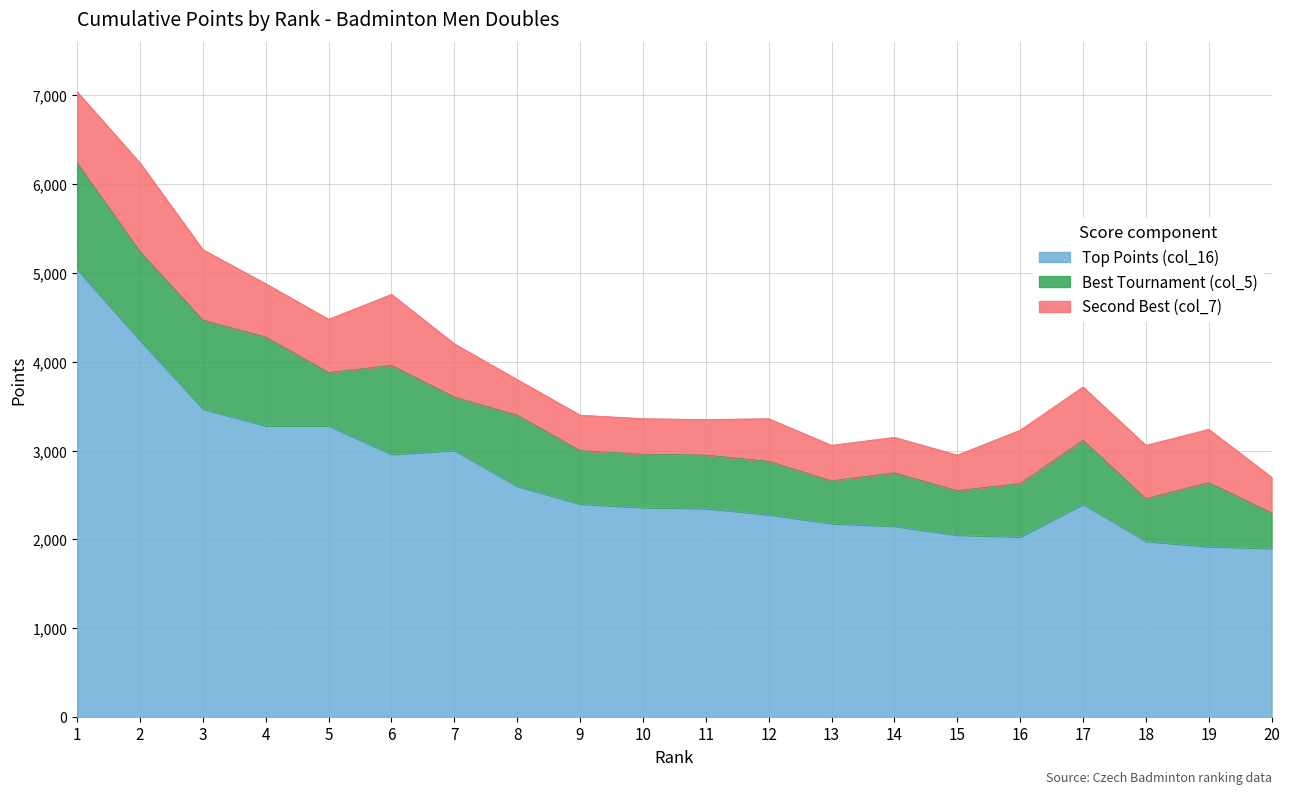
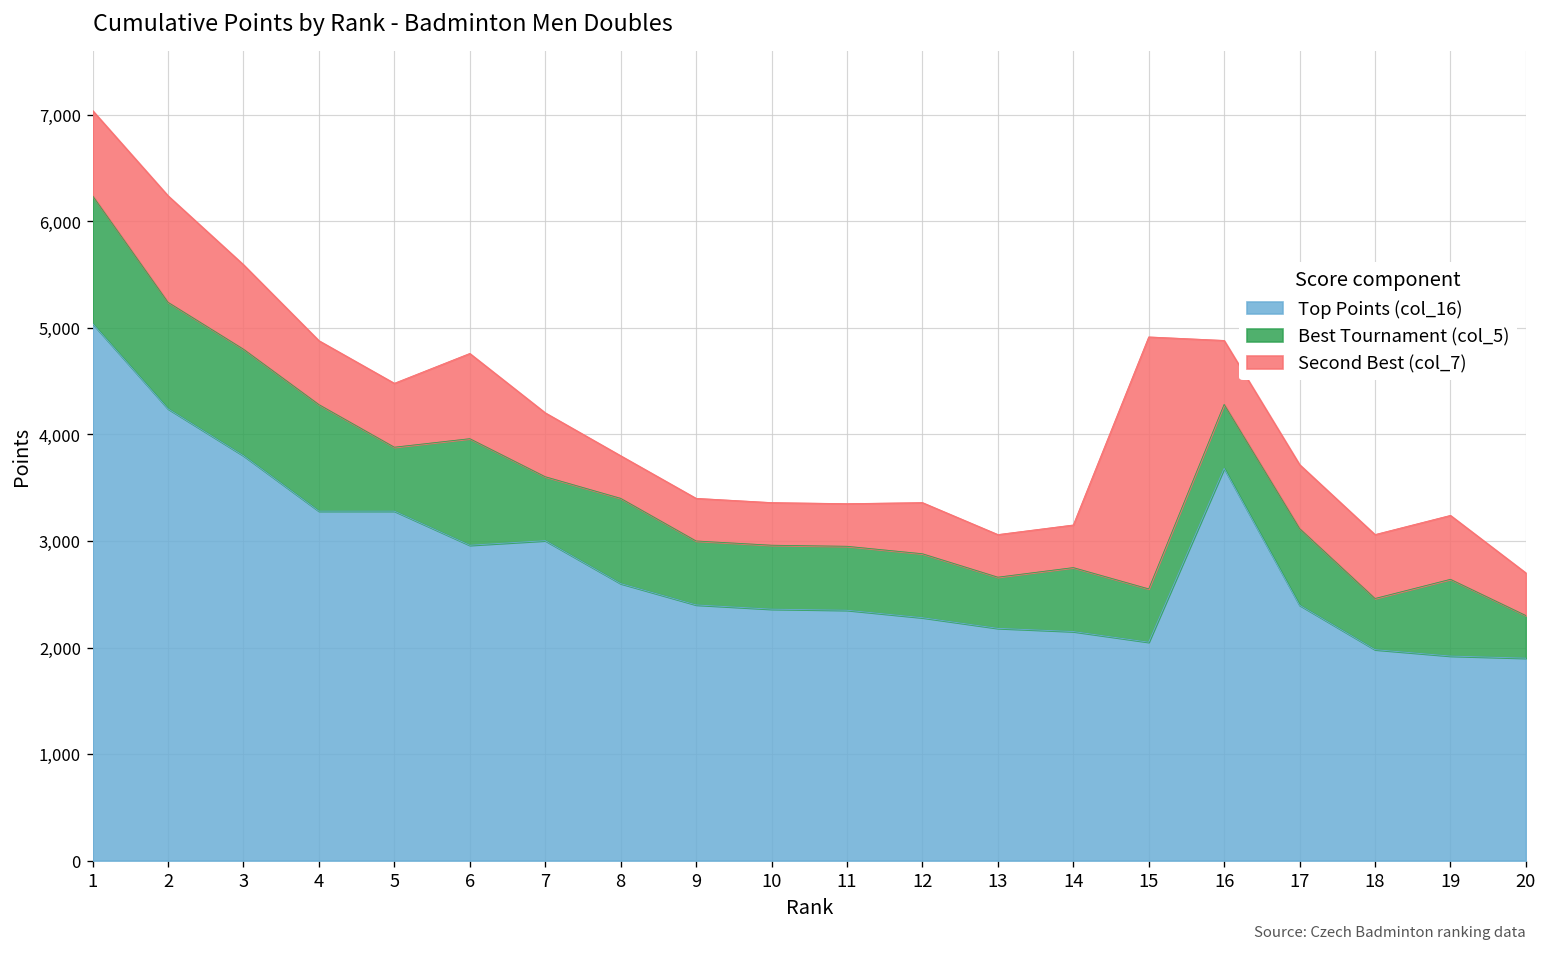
Top Points (col_16), 3: 3,500 -> 3,800
Second Best (col_7), 15: 400 -> 2,400
Top Points (col_16), 16: 2,000 -> 3,700
